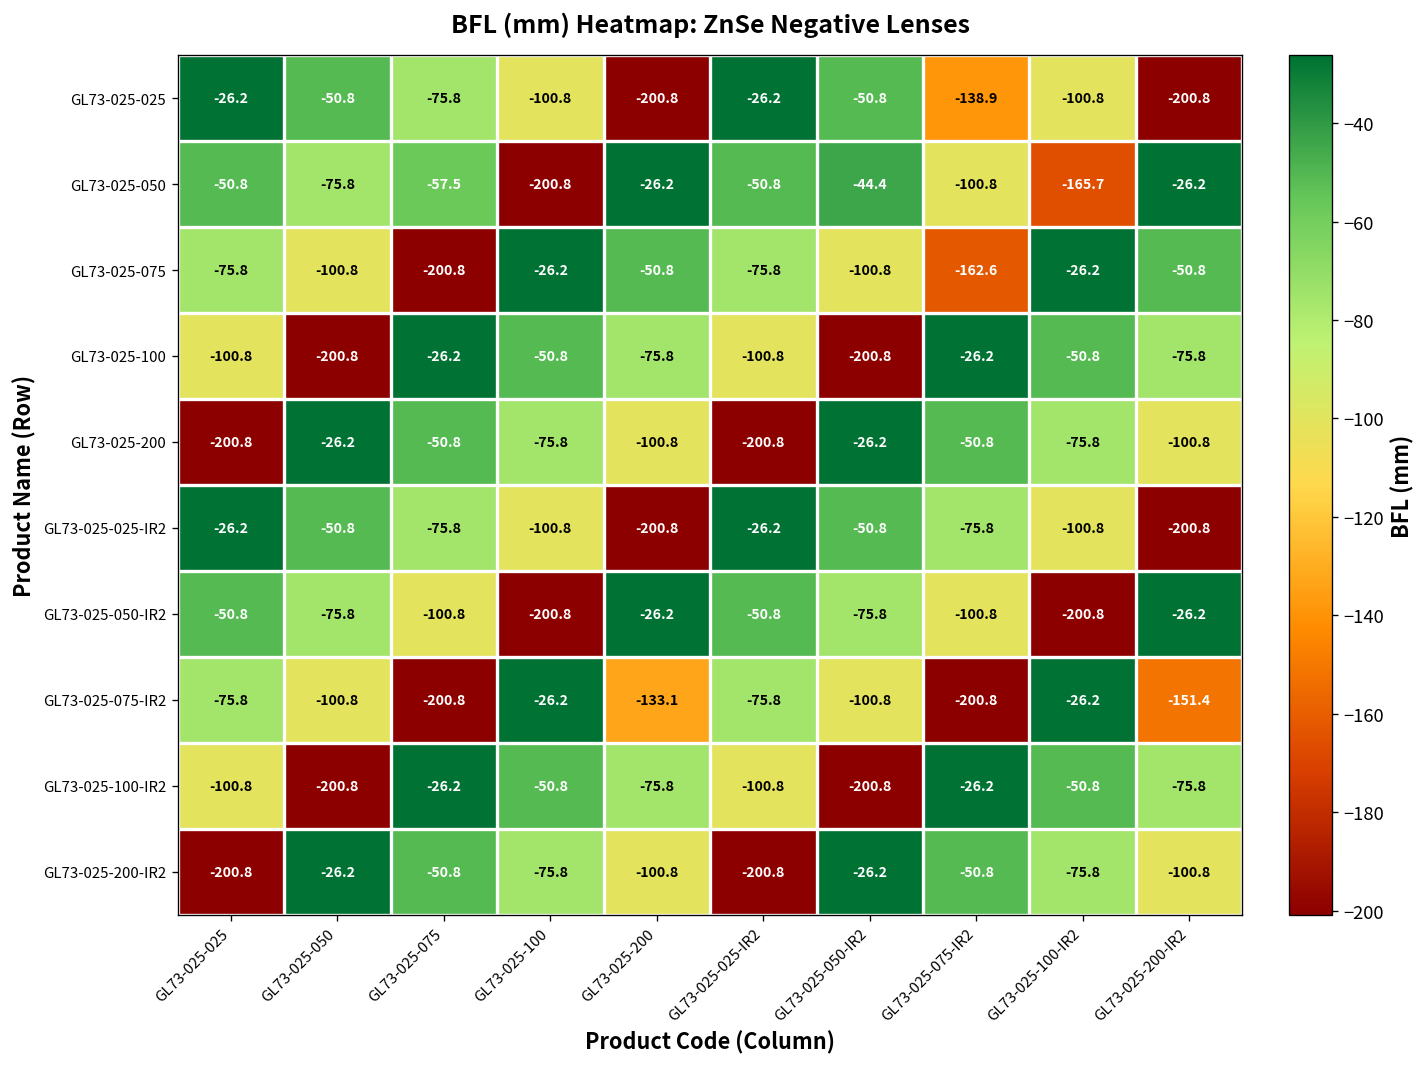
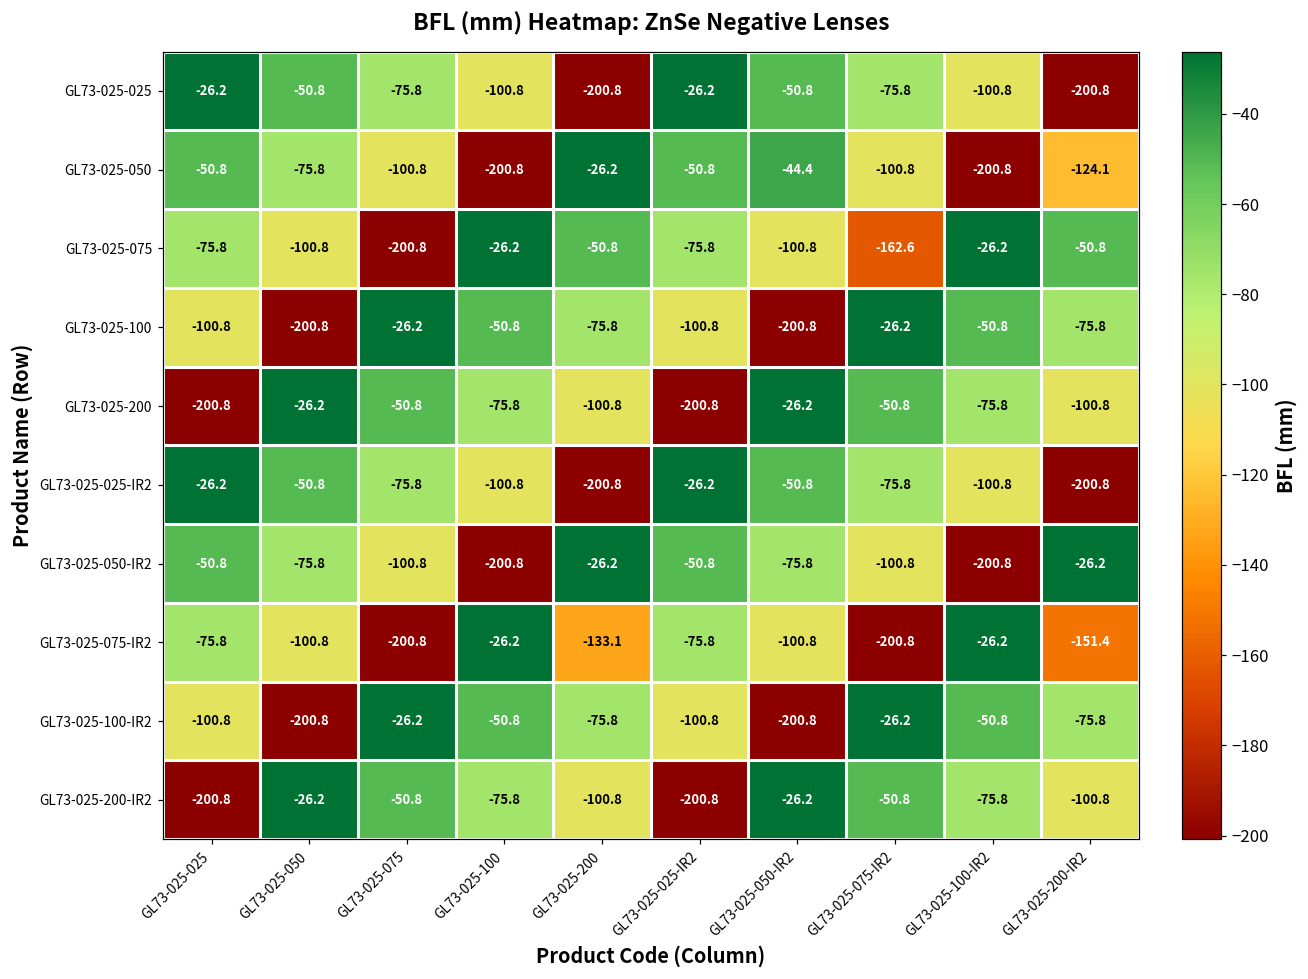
GL73-025-025, GL73-025-075-IR2: -138.9 -> -75.8
GL73-025-050, GL73-025-075: -57.5 -> -100.8
GL73-025-050, GL73-025-100-IR2: -165.7 -> -200.8
GL73-025-050, GL73-025-200-IR2: -26.2 -> -124.1
